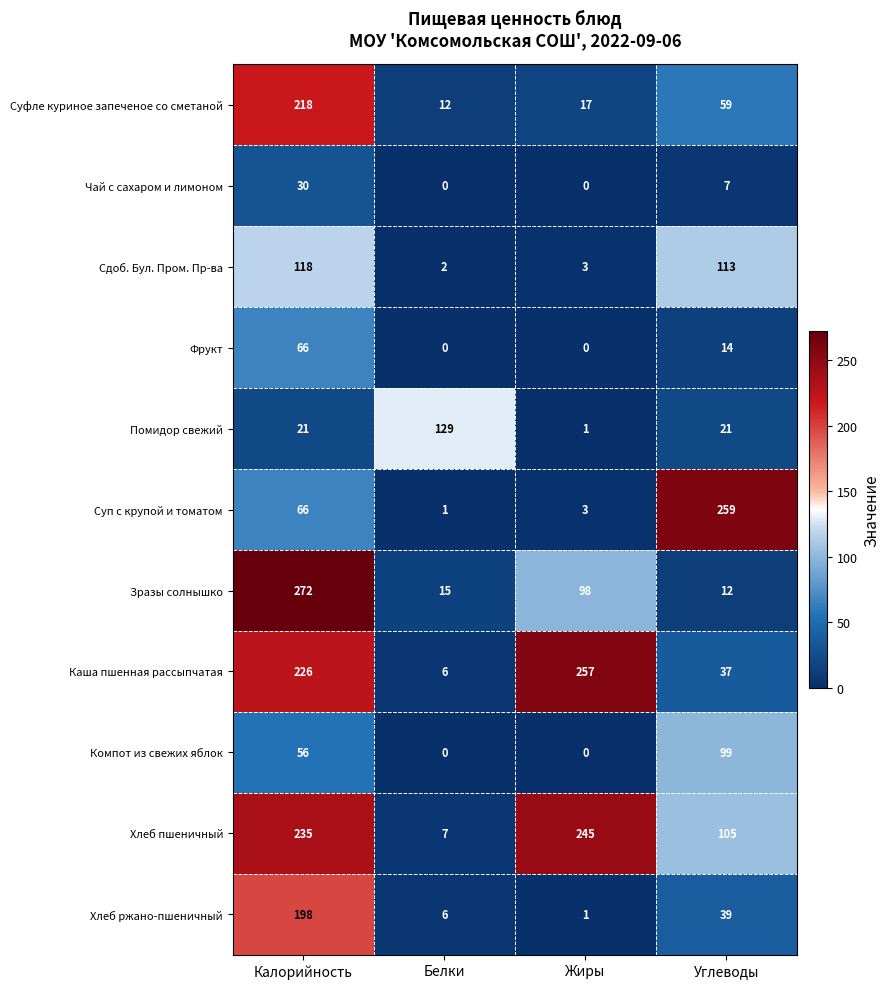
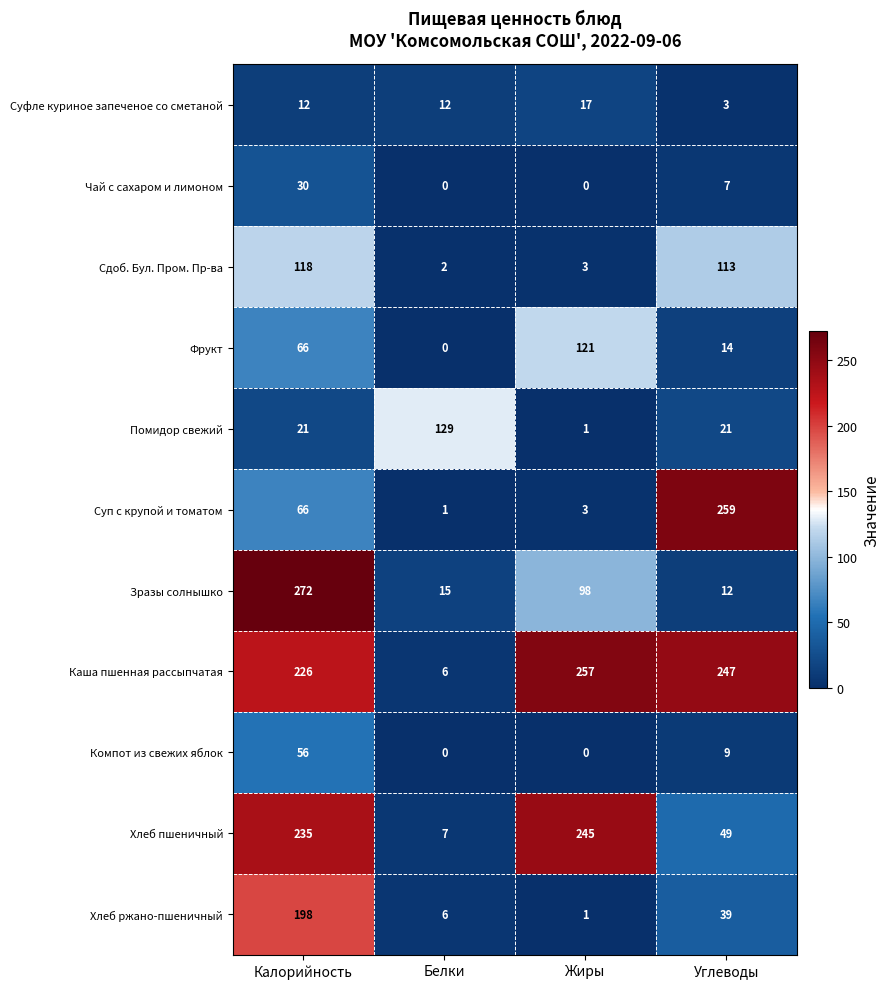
Суфле куриное запеченое со сметаной, Калорийность: 218 -> 12
Суфле куриное запеченое со сметаной, Углеводы: 59 -> 3
Фрукт, Жиры: 0 -> 121
Каша пшенная рассыпчатая, Углеводы: 37 -> 247
Компот из свежих яблок, Углеводы: 99 -> 9
Хлеб пшеничный, Углеводы: 105 -> 49
